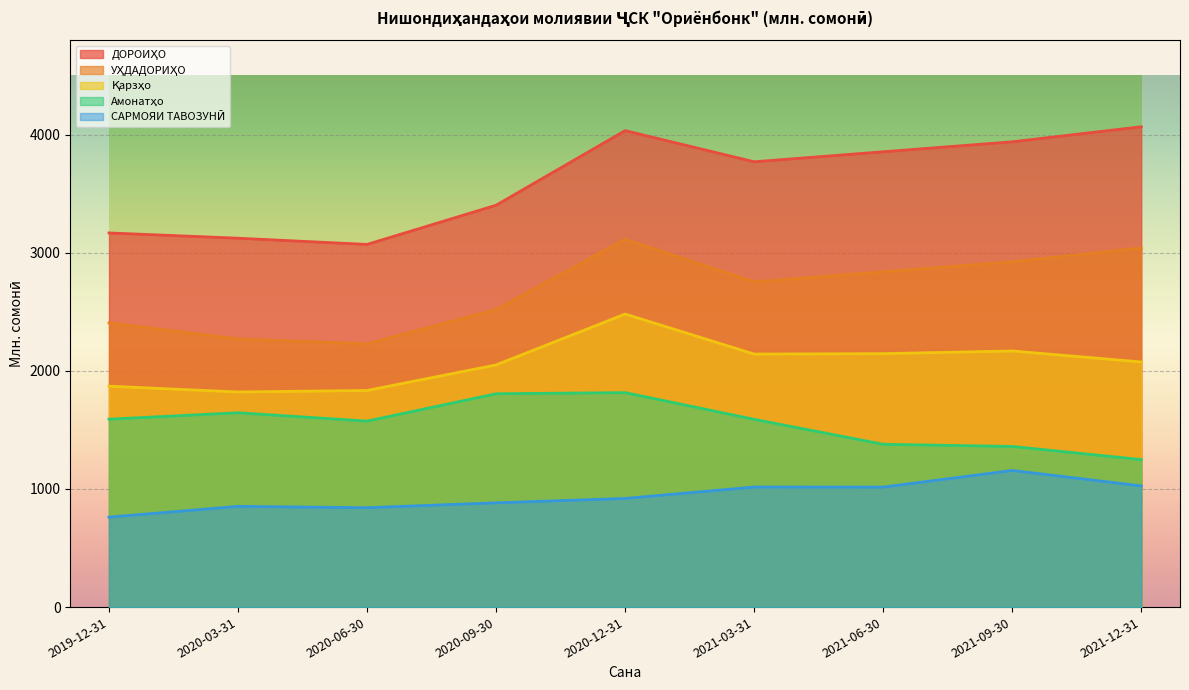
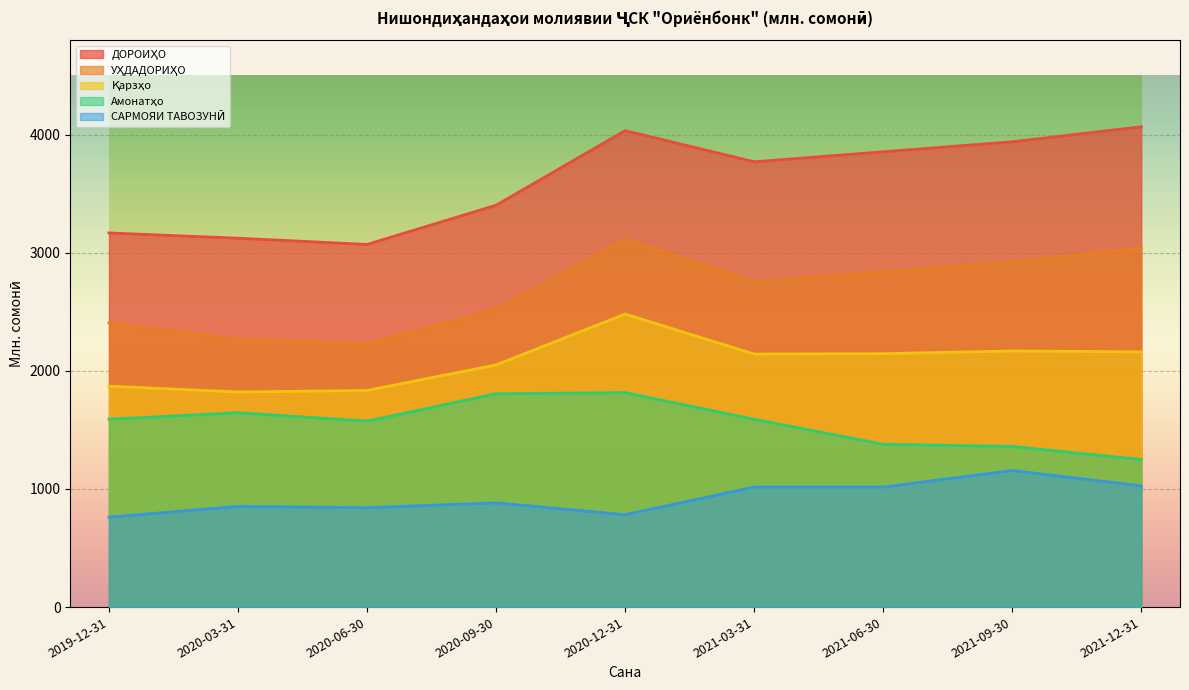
САРМОЯИ ТАВОЗУНӢ, 2020-12-31: 920 -> 780
Қарзҳо, 2021-12-31: 2080 -> 2160
